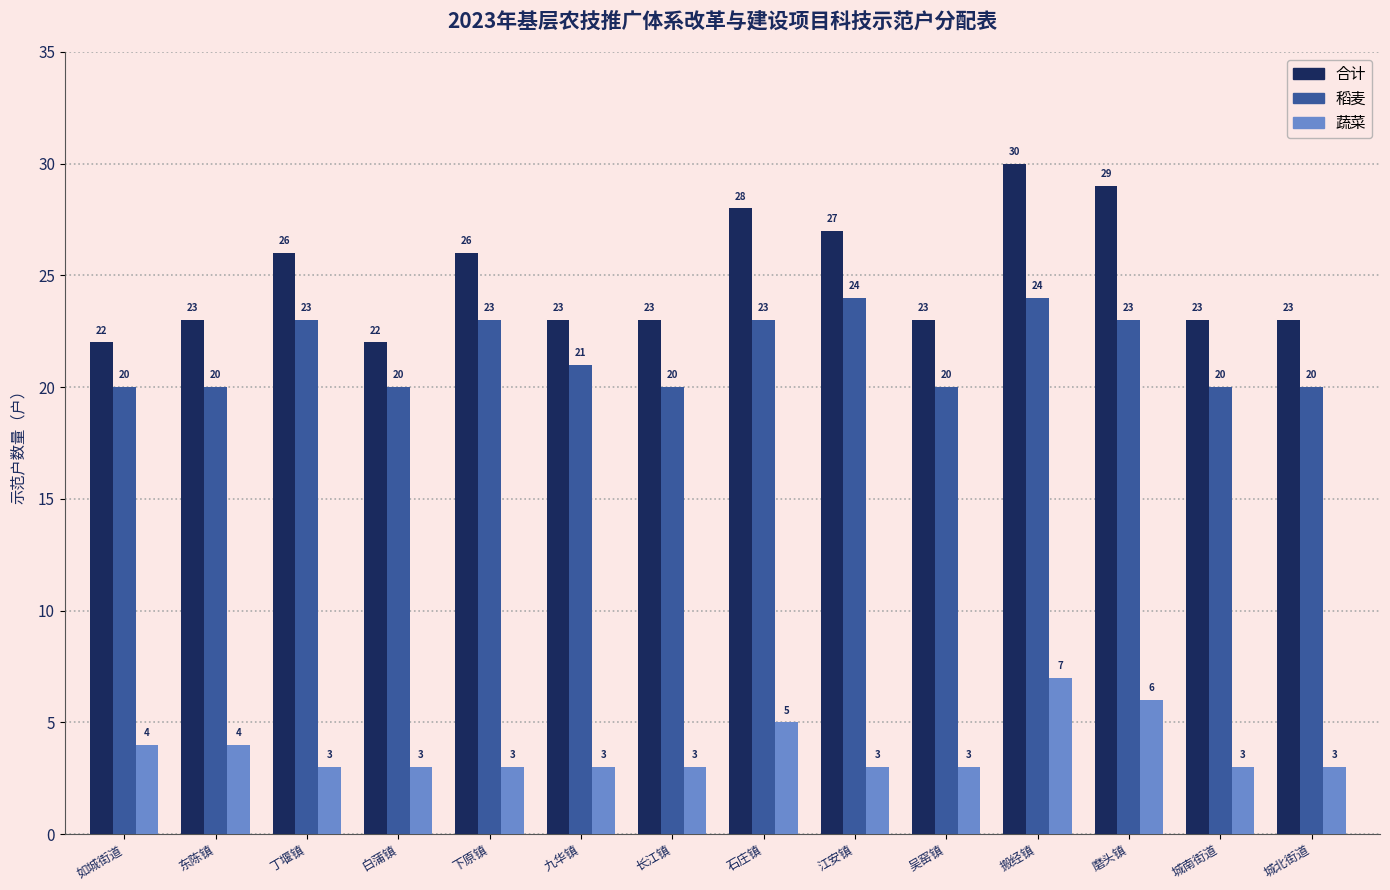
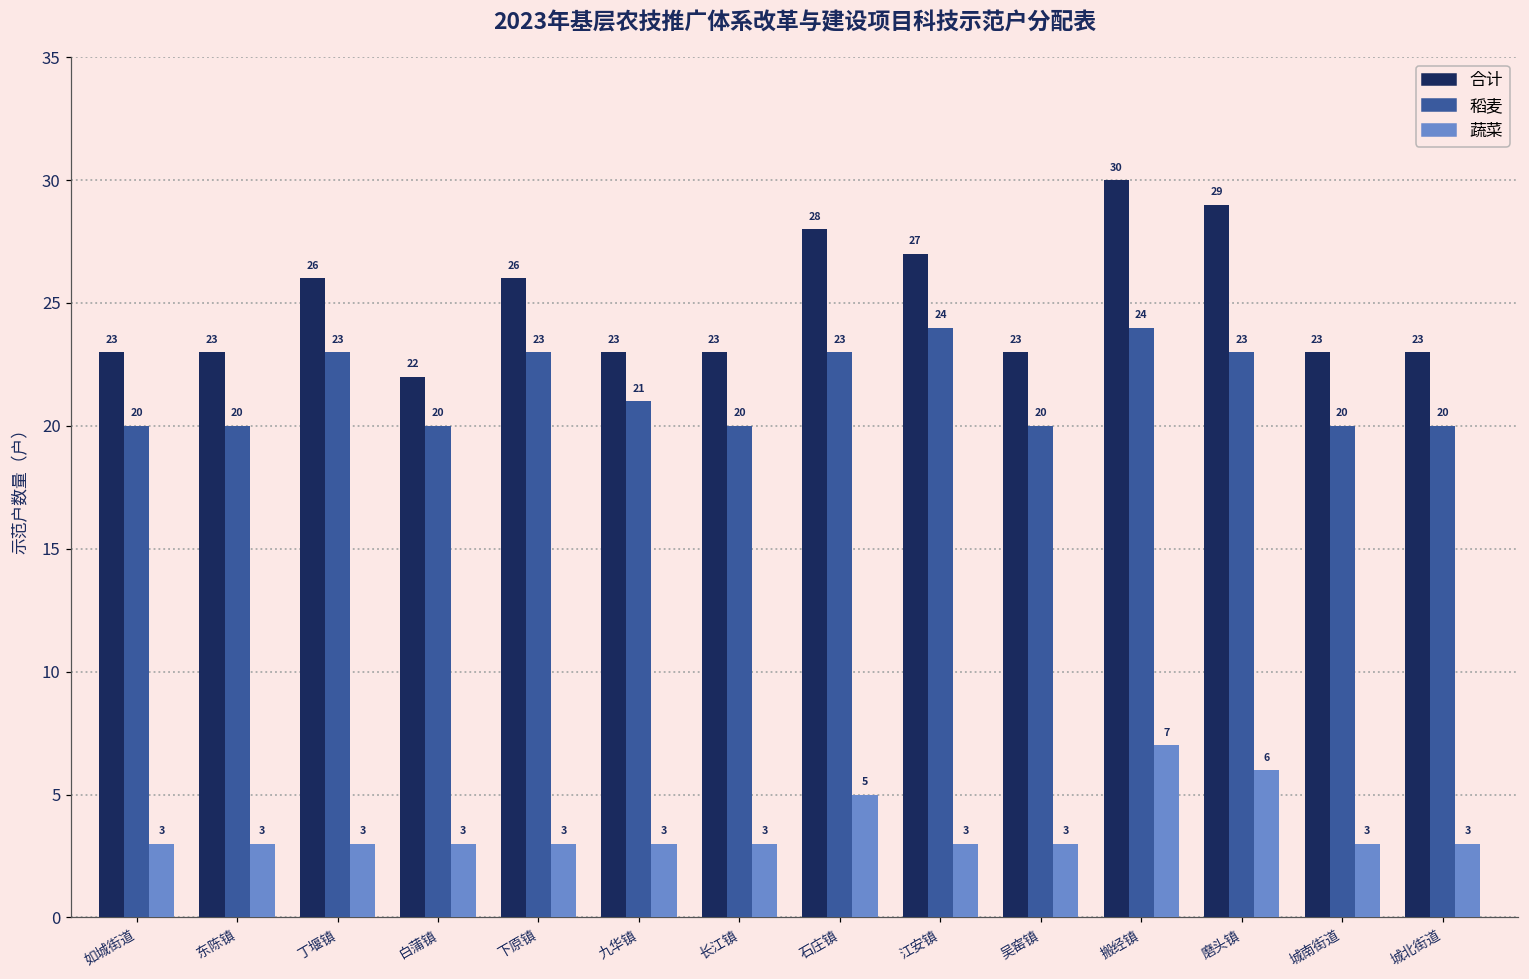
合计, 如城街道: 22 -> 23
蔬菜, 如城街道: 4 -> 3
蔬菜, 东陈镇: 4 -> 3
